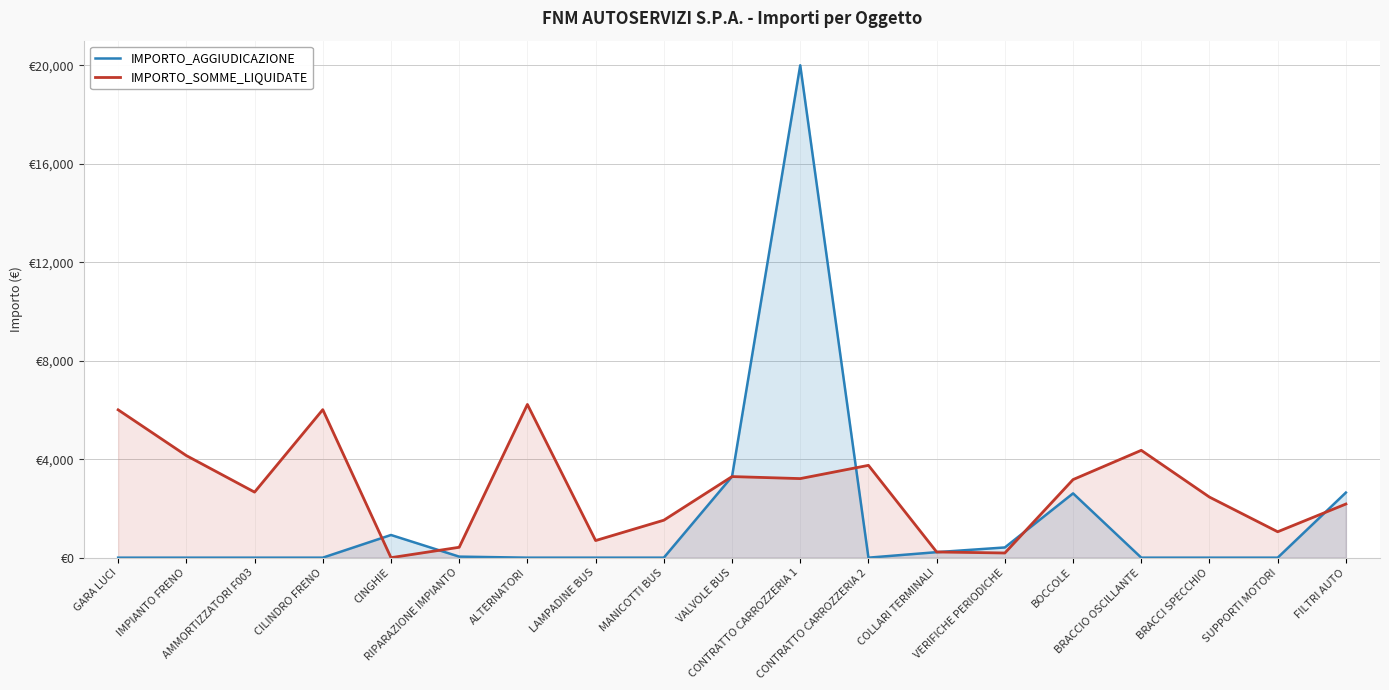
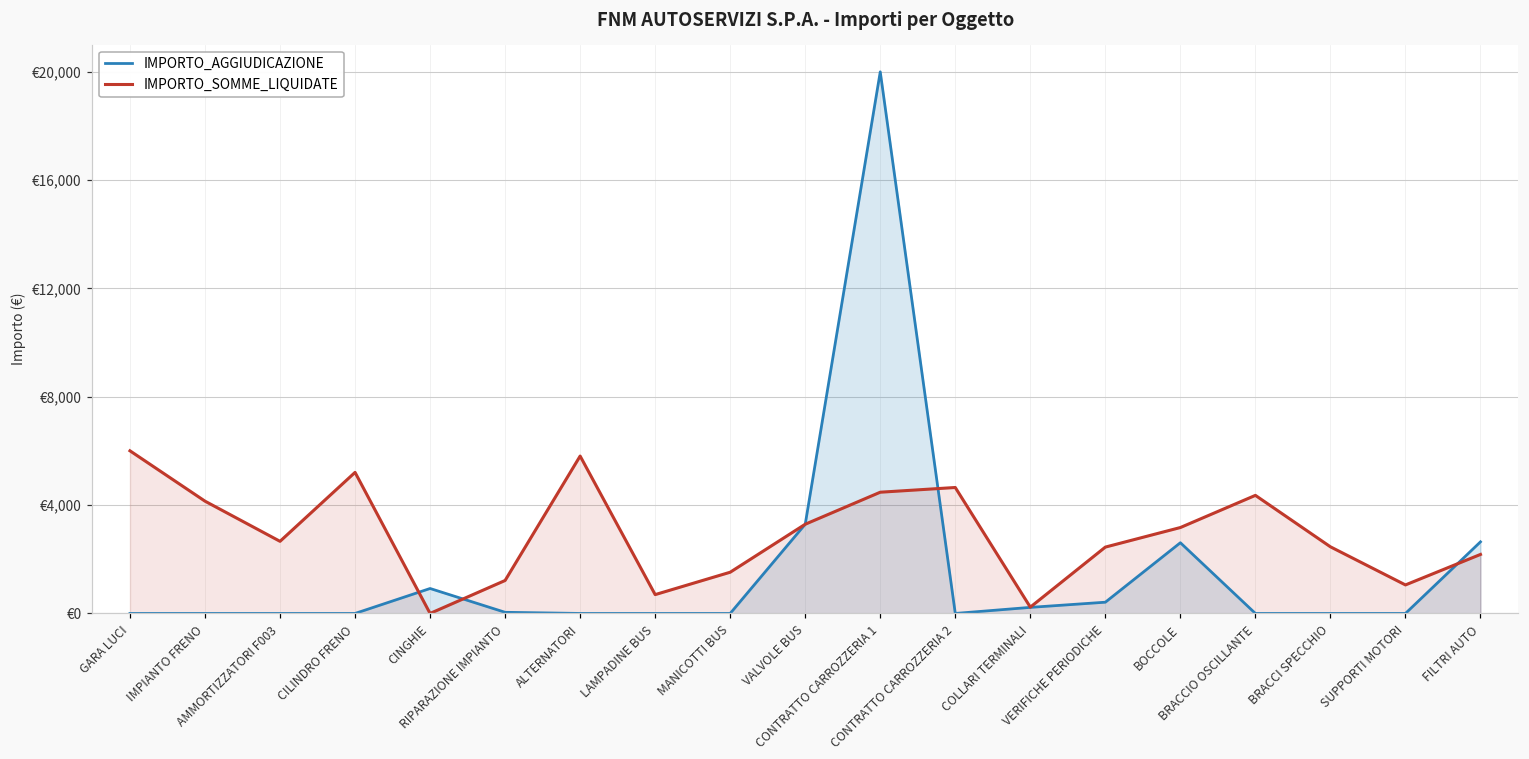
IMPORTO_SOMME_LIQUIDATE, CILINDRO FRENO: €6,000 -> €5,200
IMPORTO_SOMME_LIQUIDATE, RIPARAZIONE IMPIANTO: €400 -> €1,200
IMPORTO_SOMME_LIQUIDATE, ALTERNATORI: €6,200 -> €5,800
IMPORTO_SOMME_LIQUIDATE, CONTRATTO CARROZZERIA 1: €3,200 -> €4,500
IMPORTO_SOMME_LIQUIDATE, CONTRATTO CARROZZERIA 2: €3,800 -> €4,700
IMPORTO_SOMME_LIQUIDATE, VERIFICHE PERIODICHE: €200 -> €2,400
